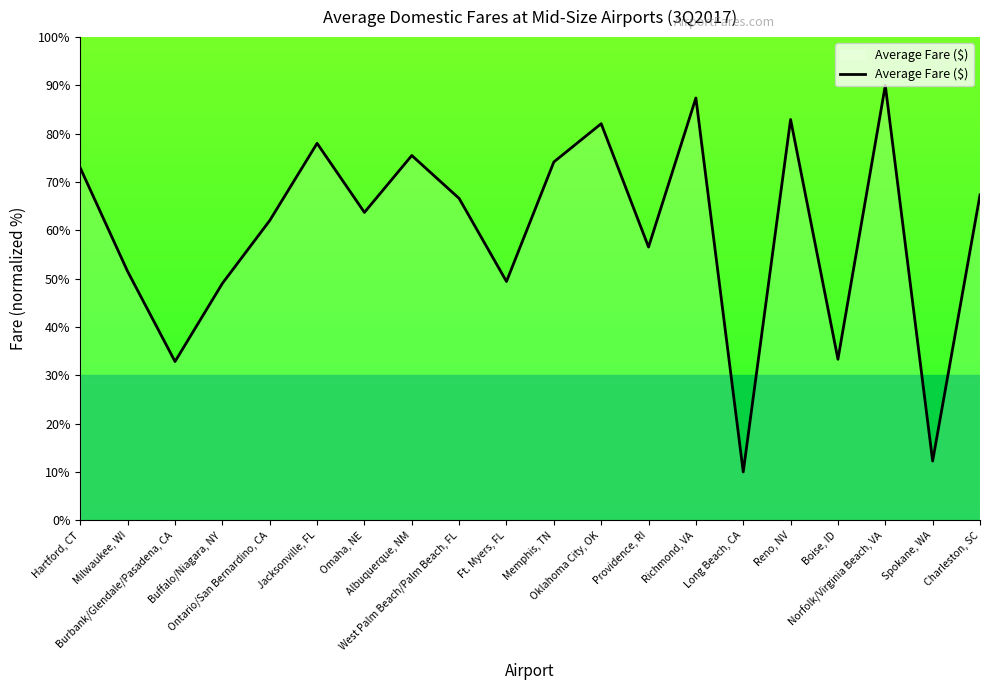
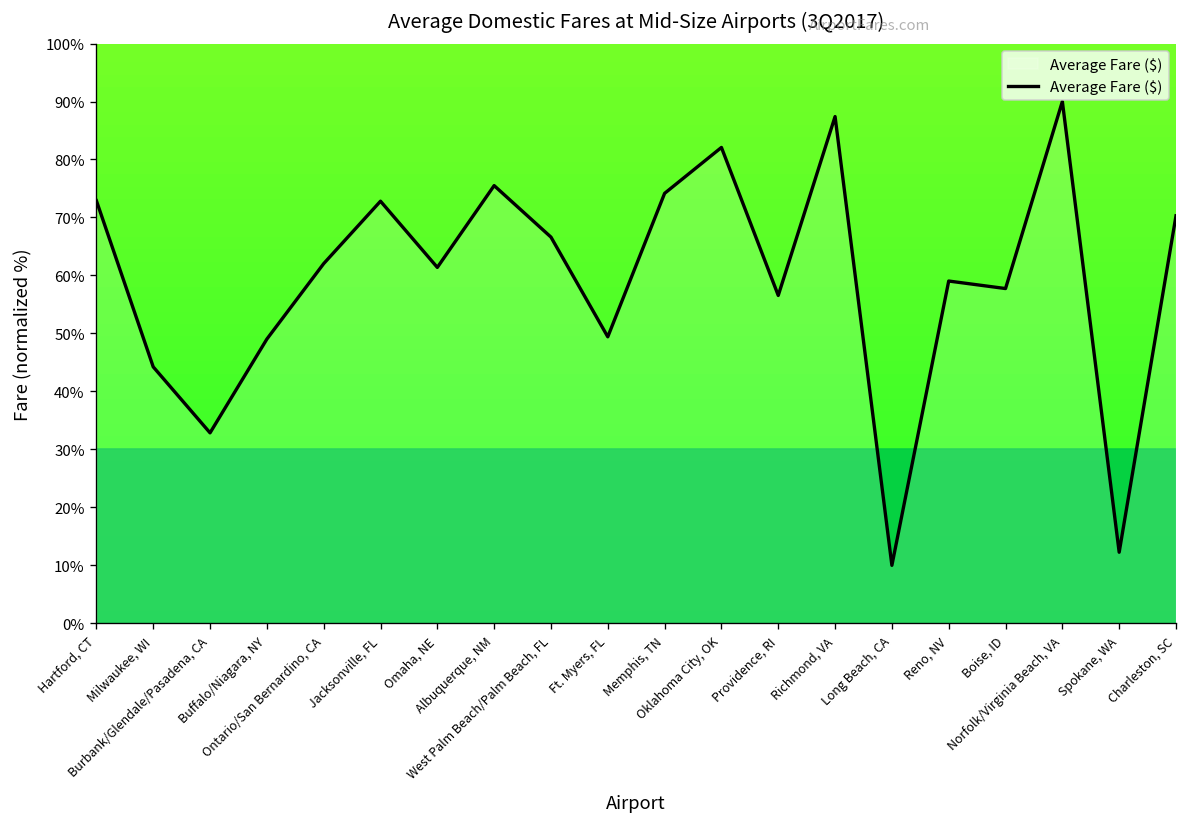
Milwaukee, WI: 51% -> 44%
Jacksonville, FL: 78% -> 73%
Omaha, NE: 64% -> 61%
Reno, NV: 83% -> 59%
Boise, ID: 33% -> 58%
Charleston, SC: 67% -> 70%
